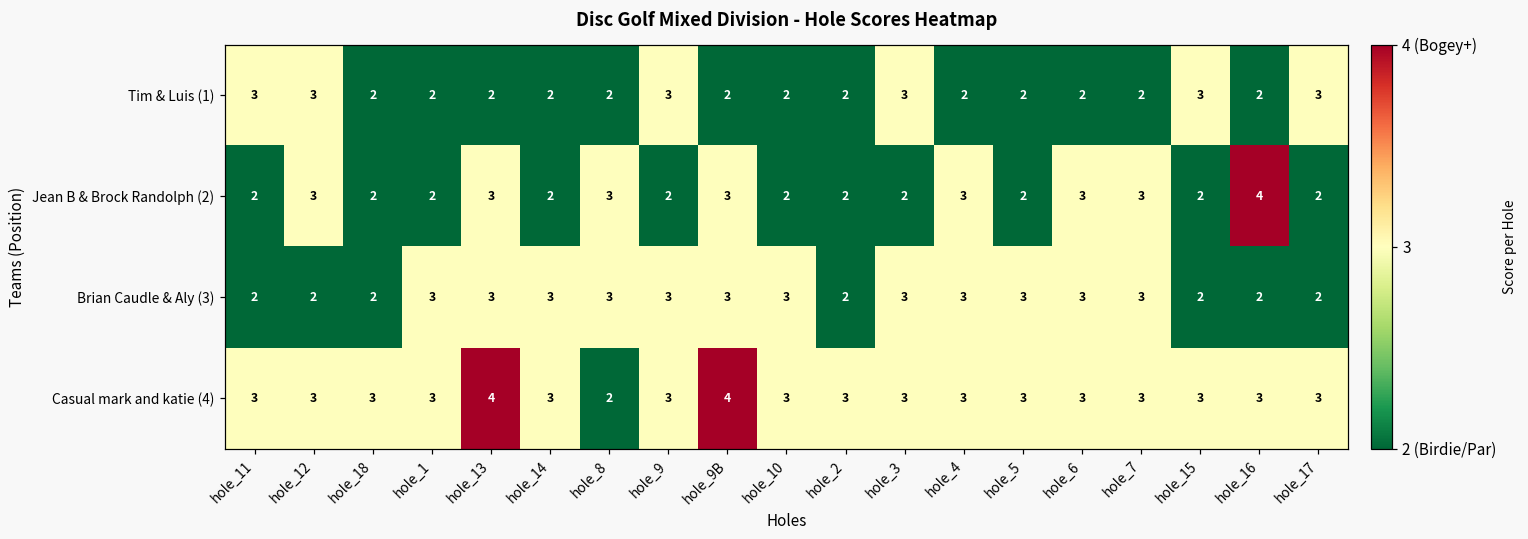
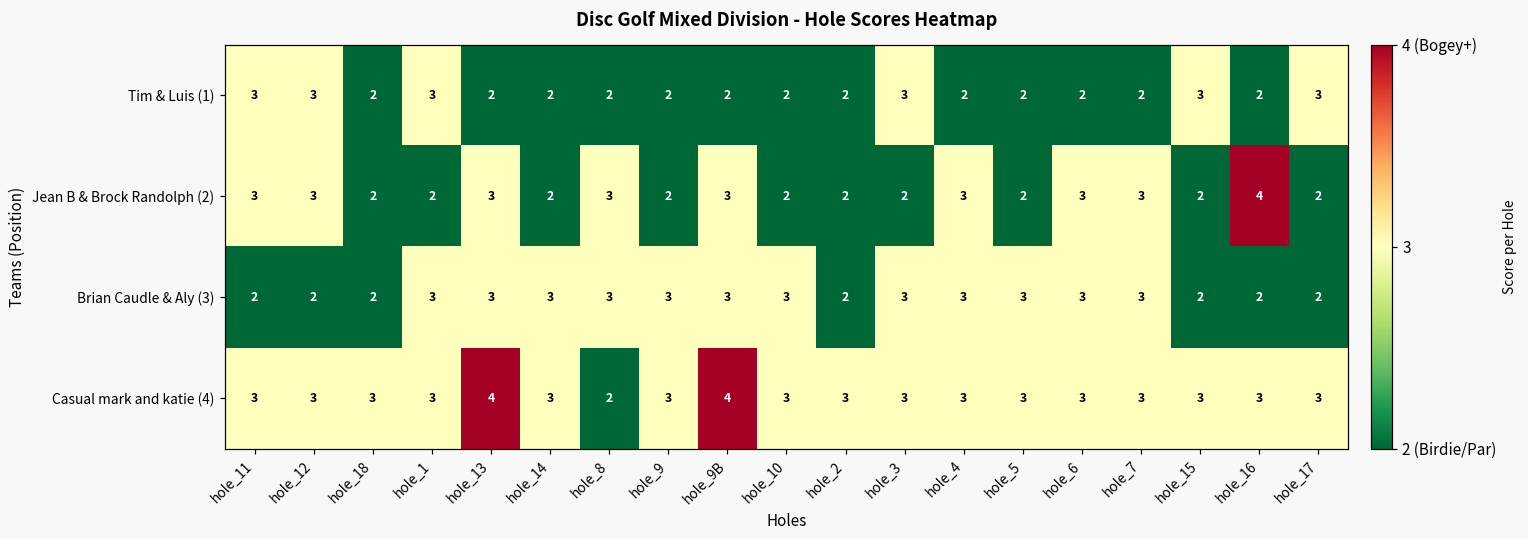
Tim & Luis (1), hole_1: 2 -> 3
Tim & Luis (1), hole_9: 3 -> 2
Jean B & Brock Randolph (2), hole_11: 2 -> 3
